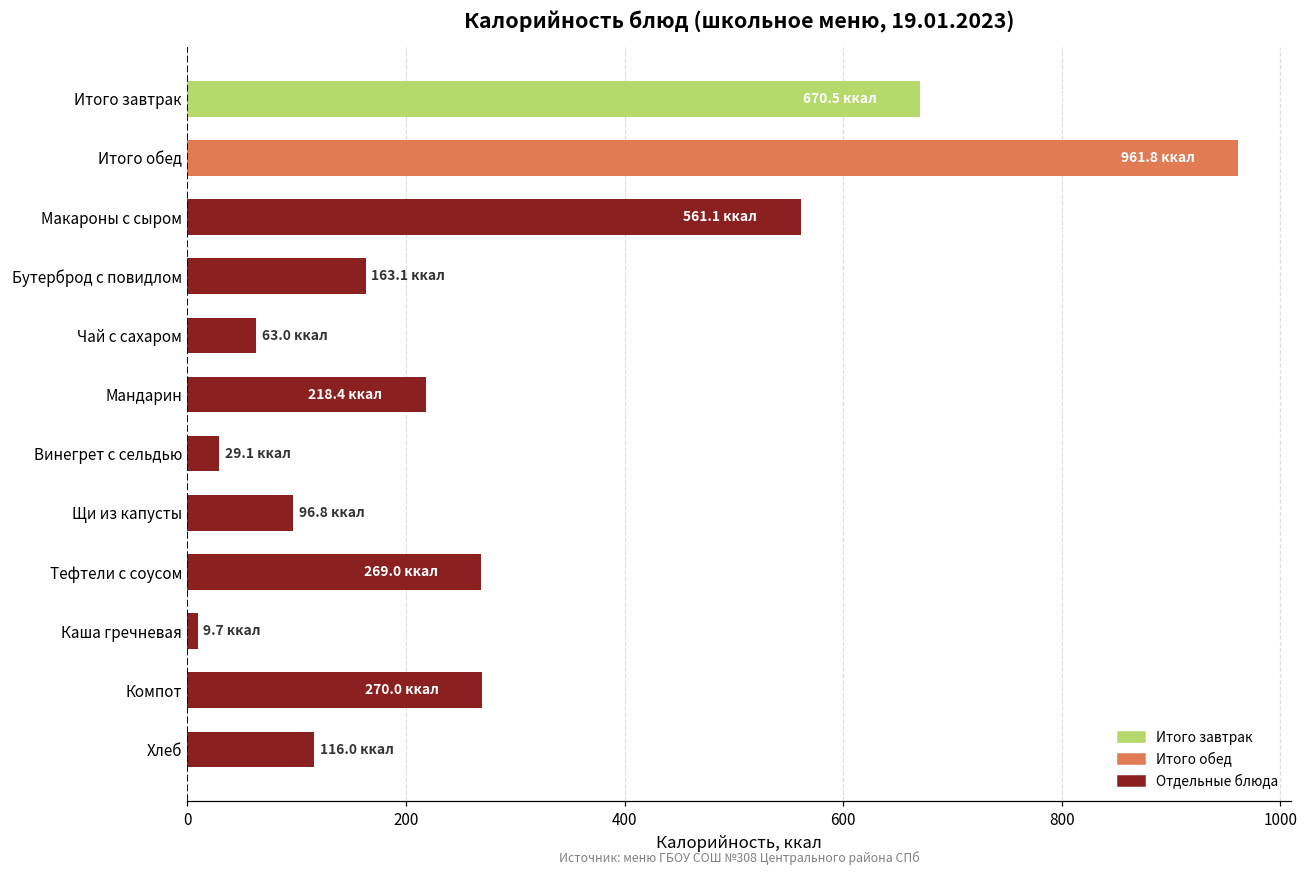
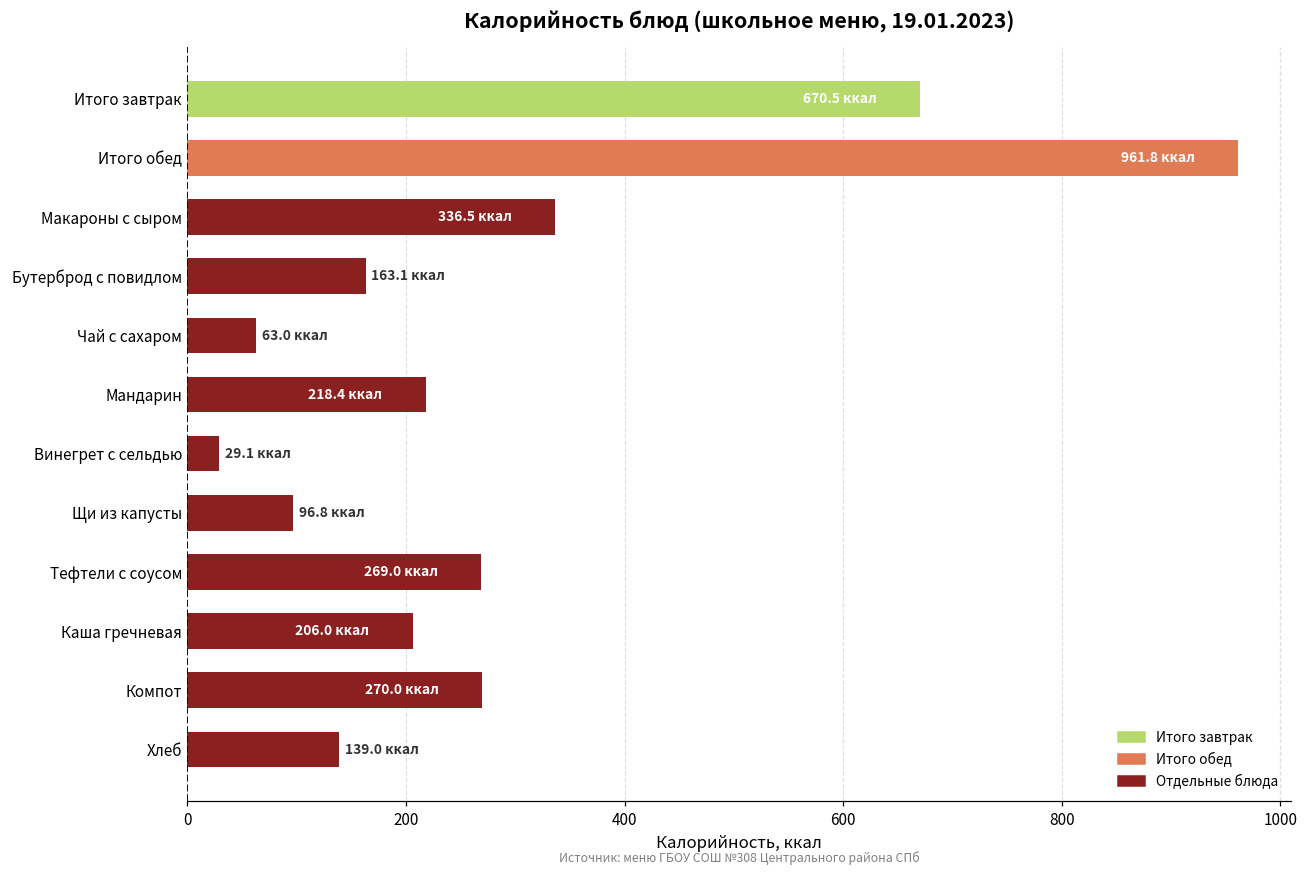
Макароны с сыром: 561.1 -> 336.5
Каша гречневая: 9.7 -> 206.0
Хлеб: 116.0 -> 139.0
